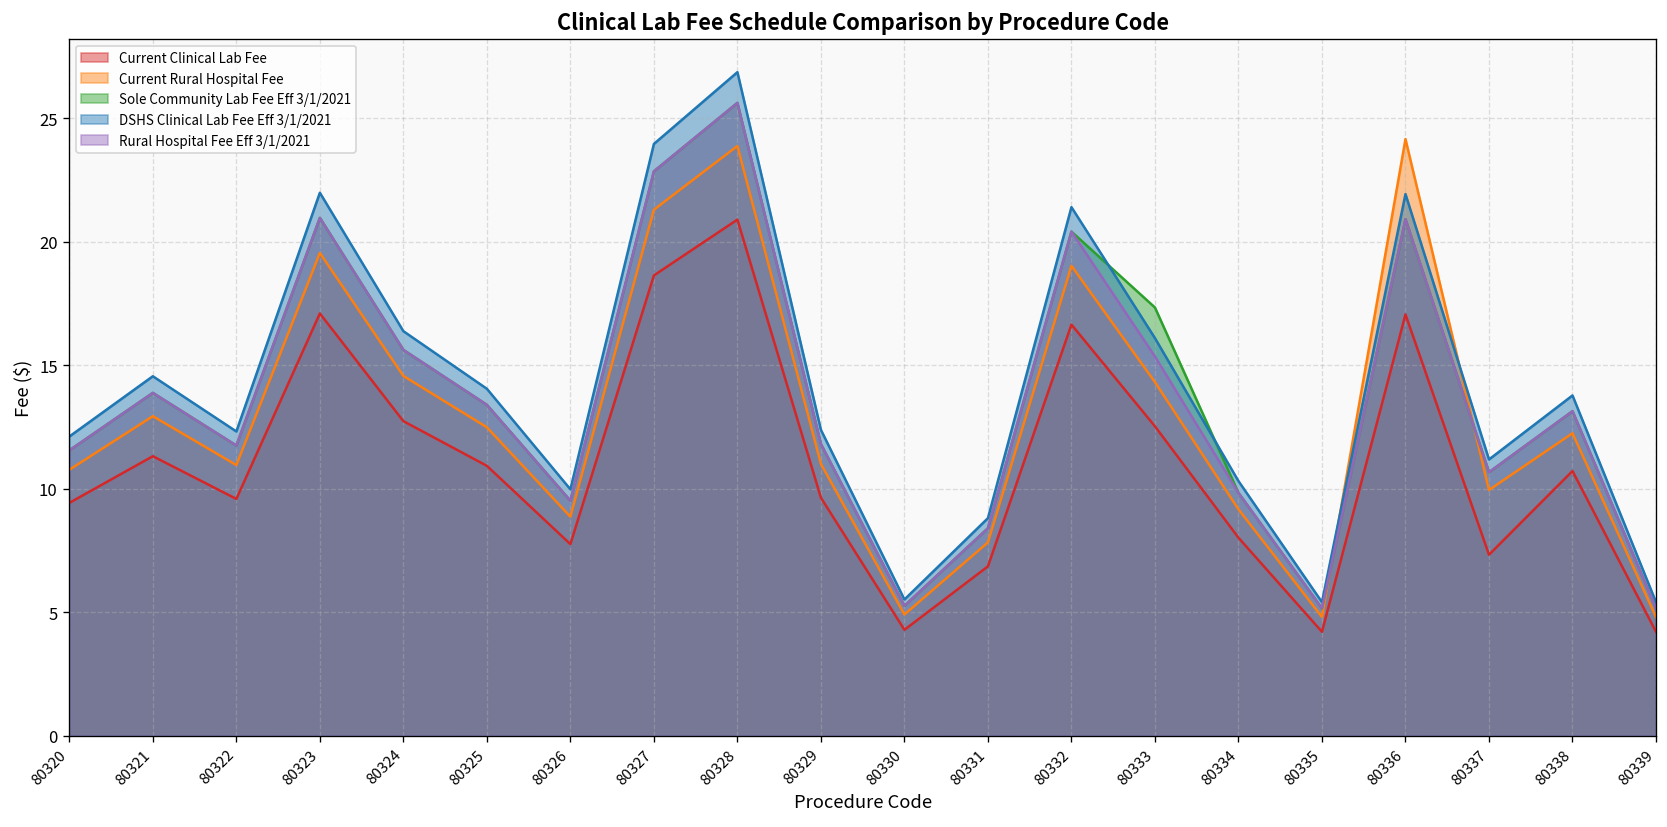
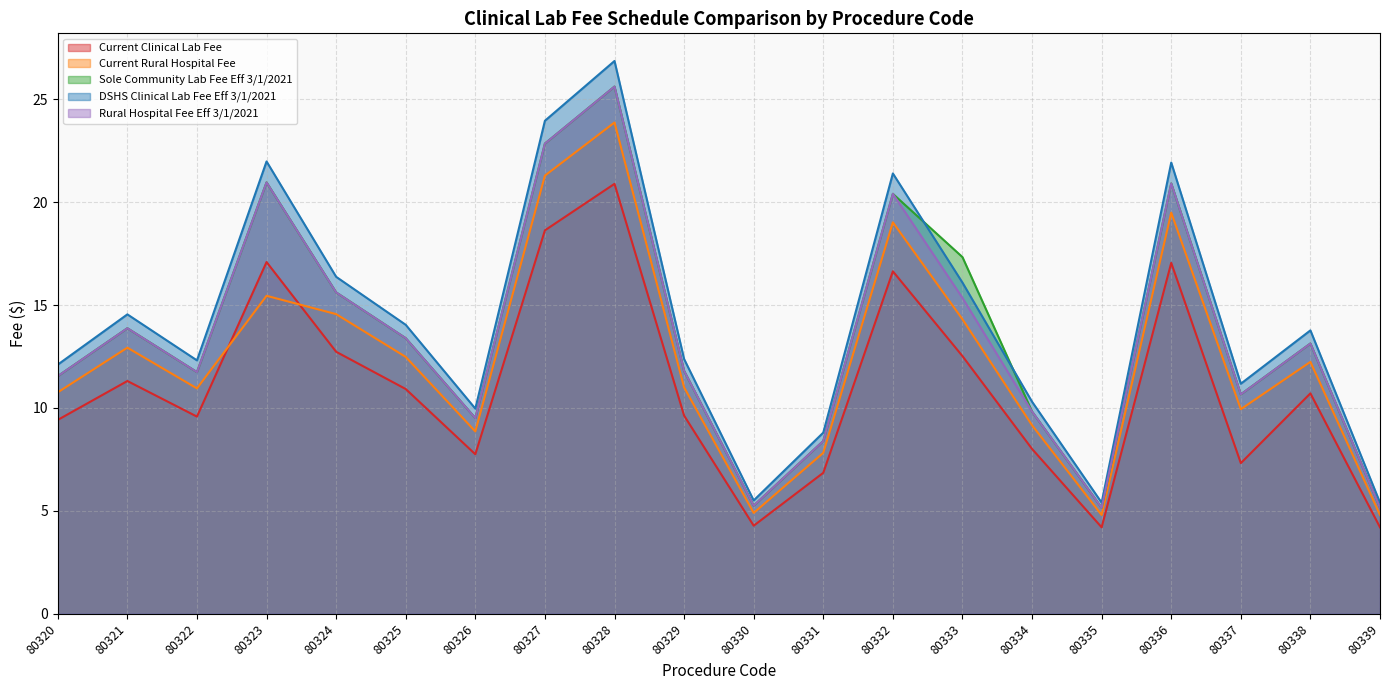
Current Rural Hospital Fee, 80323: 19.5 -> 15.5
Current Rural Hospital Fee, 80336: 24.2 -> 19.5
